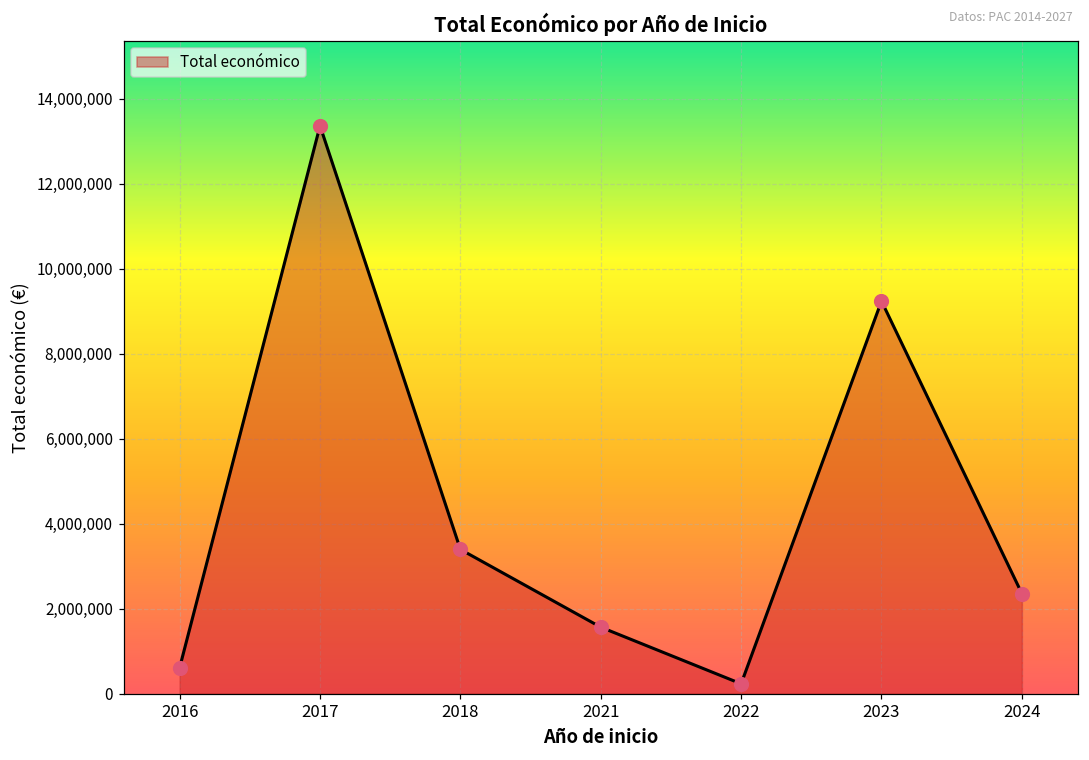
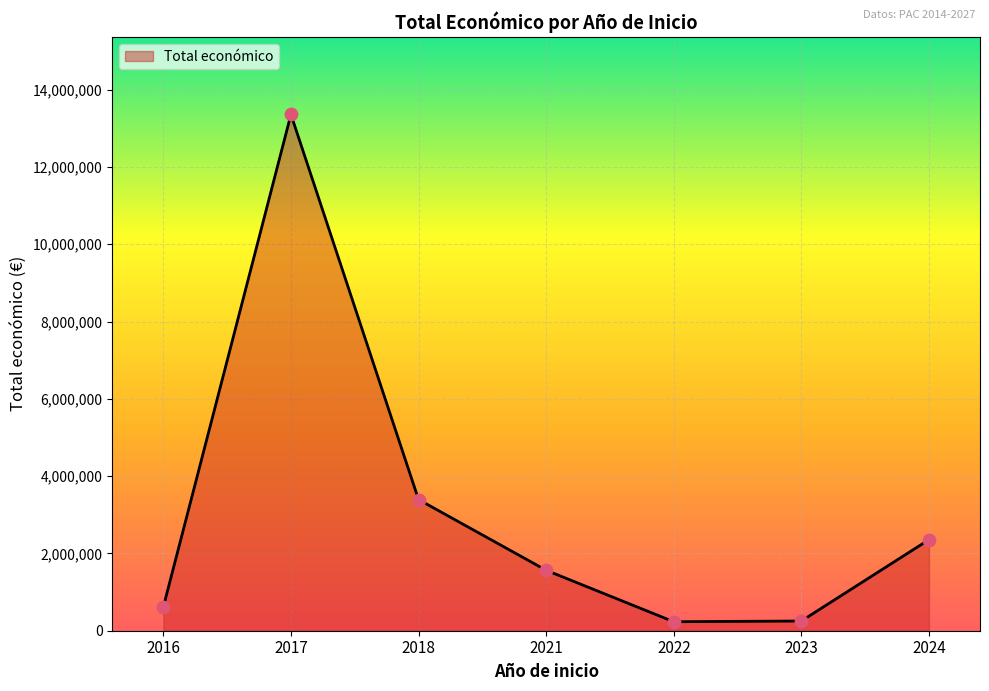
2023: 9,200,000 -> 300,000
